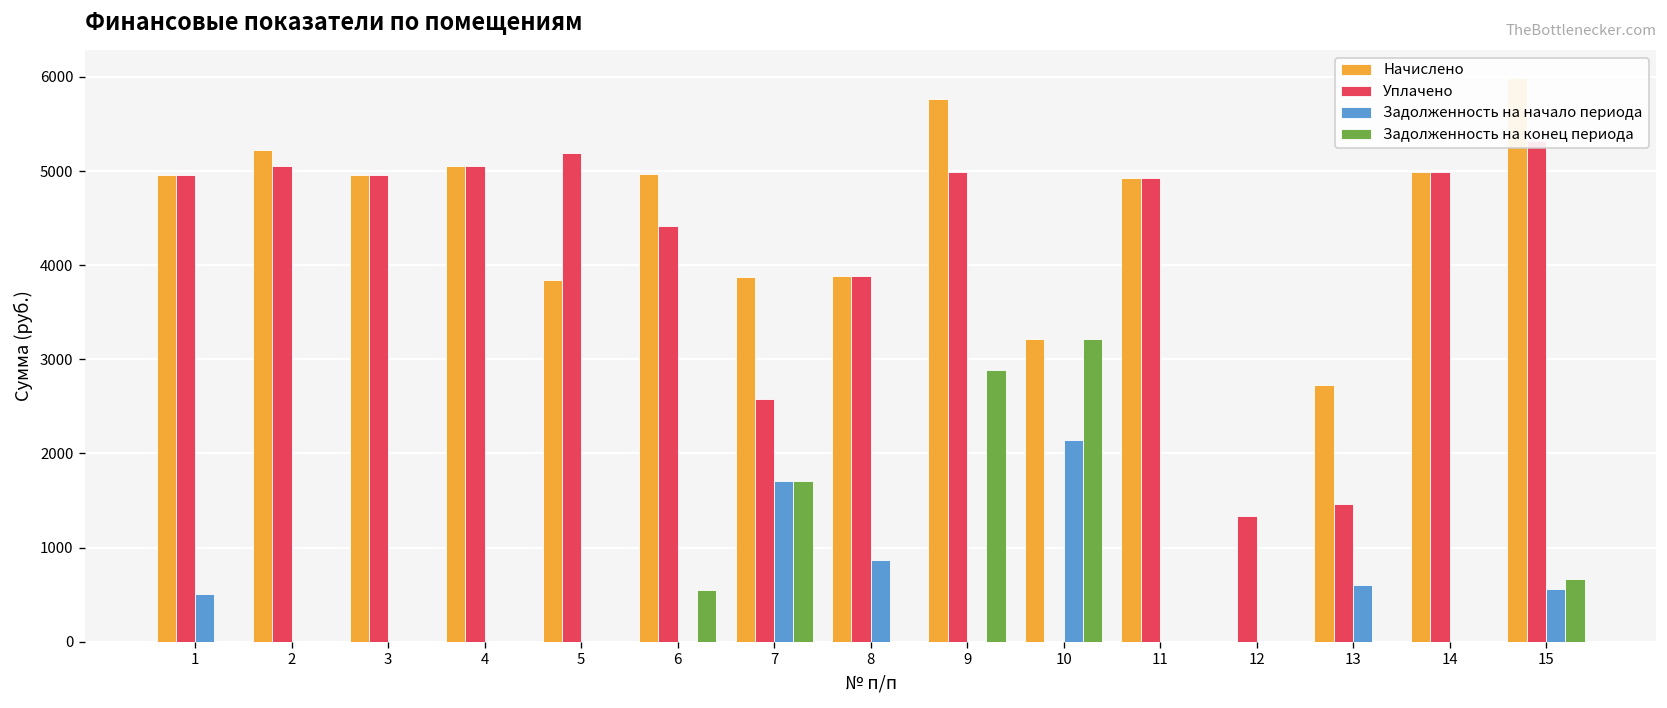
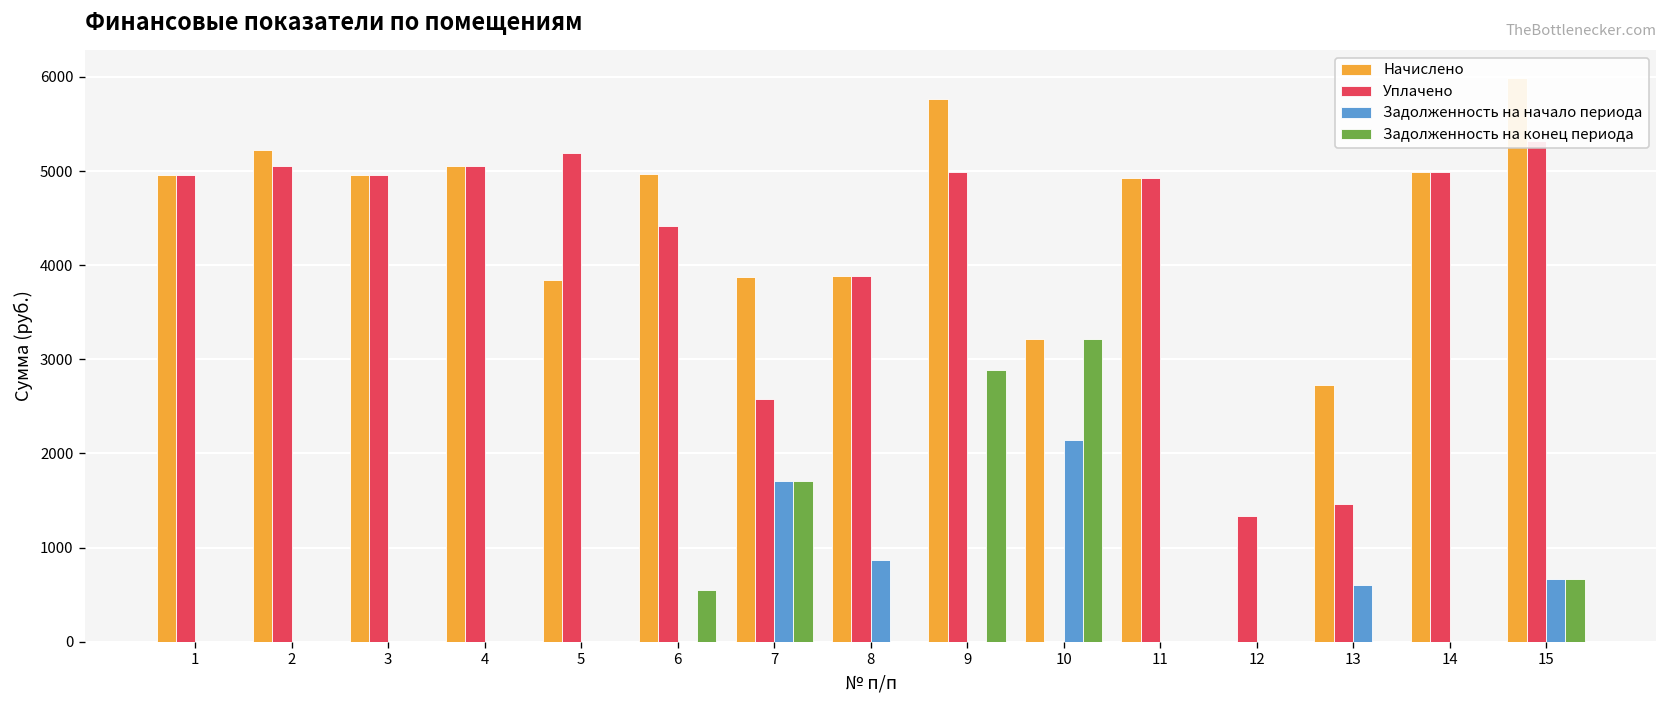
Задолженность на начало периода, 1: 500 -> 0
Задолженность на начало периода, 15: 600 -> 700
